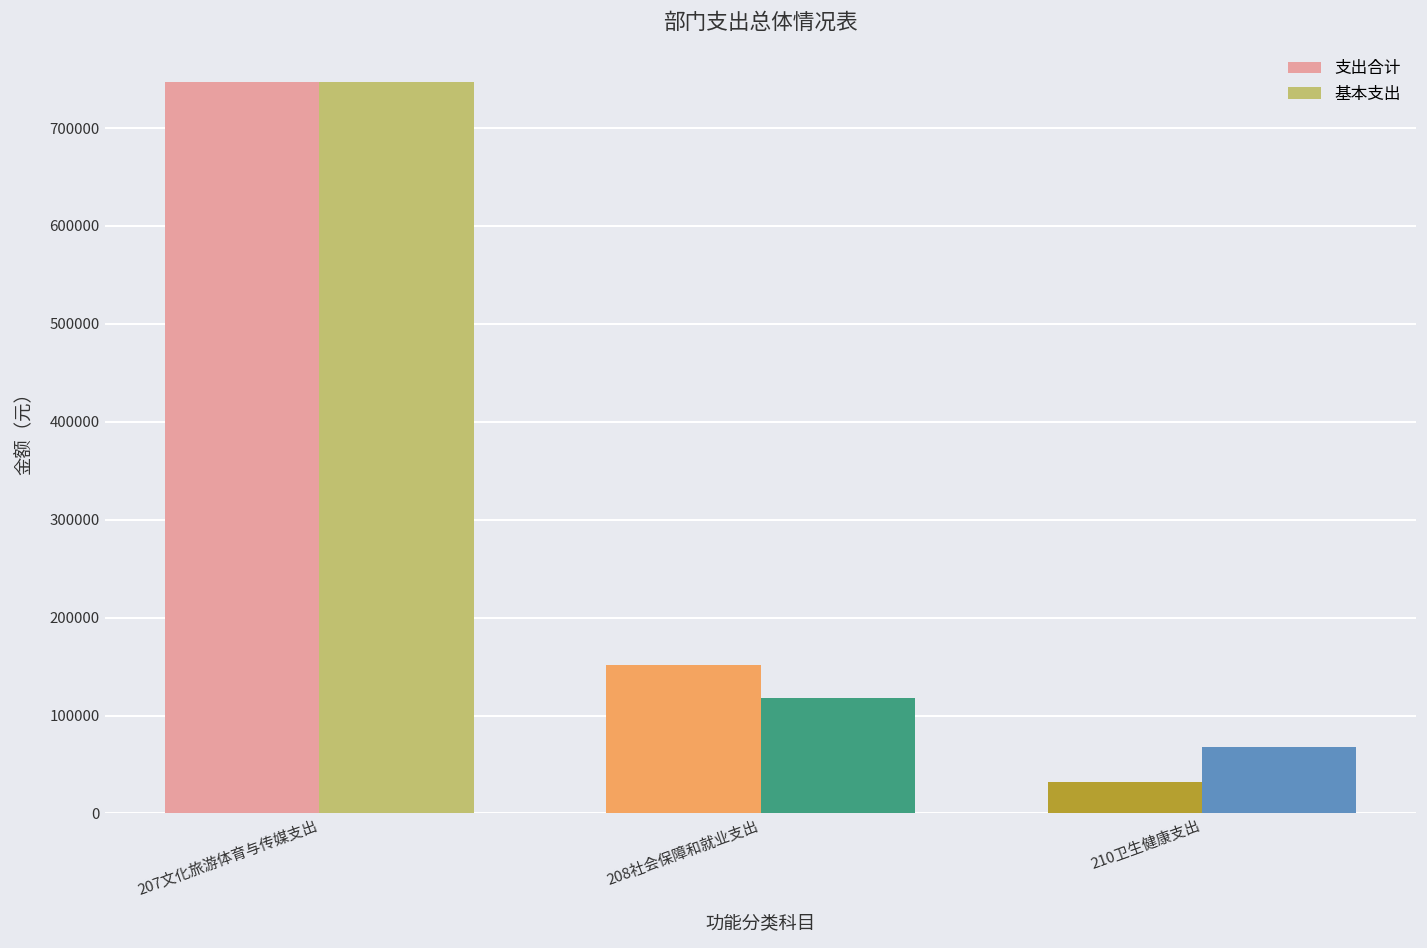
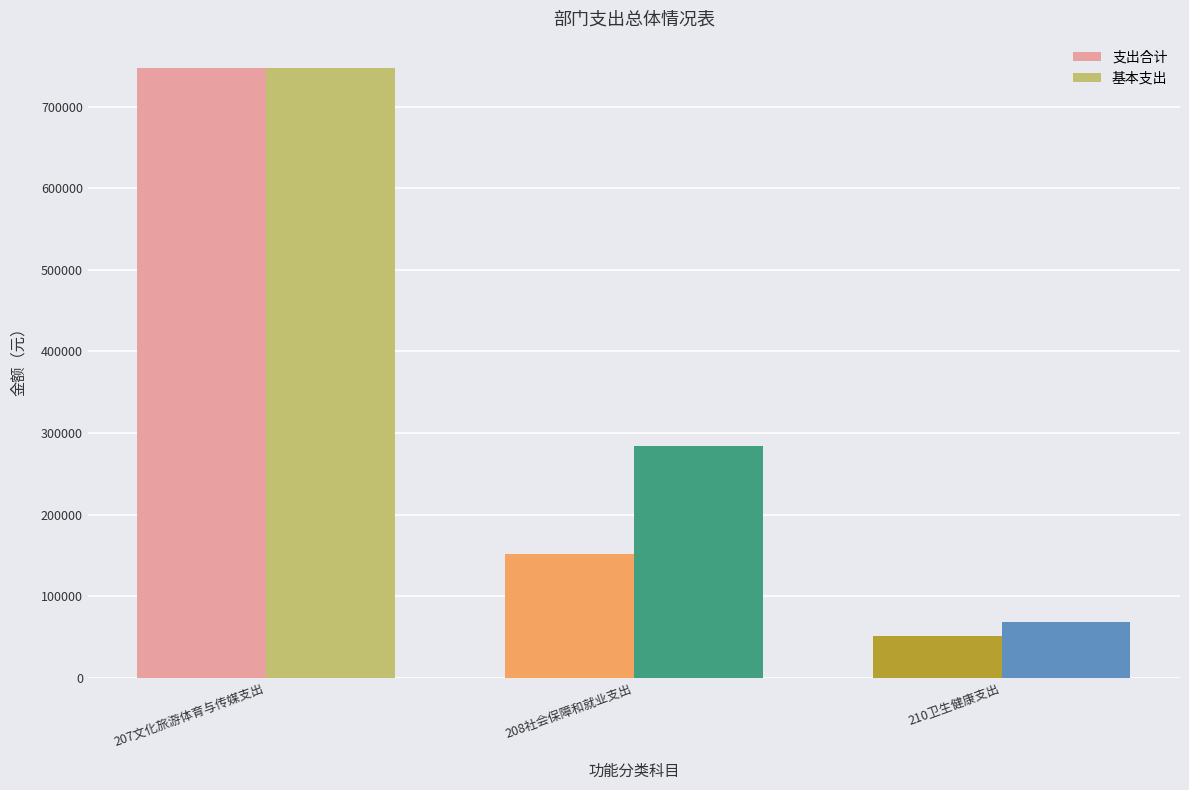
基本支出, 208社会保障和就业支出: 120000 -> 280000
支出合计, 210卫生健康支出: 30000 -> 50000
